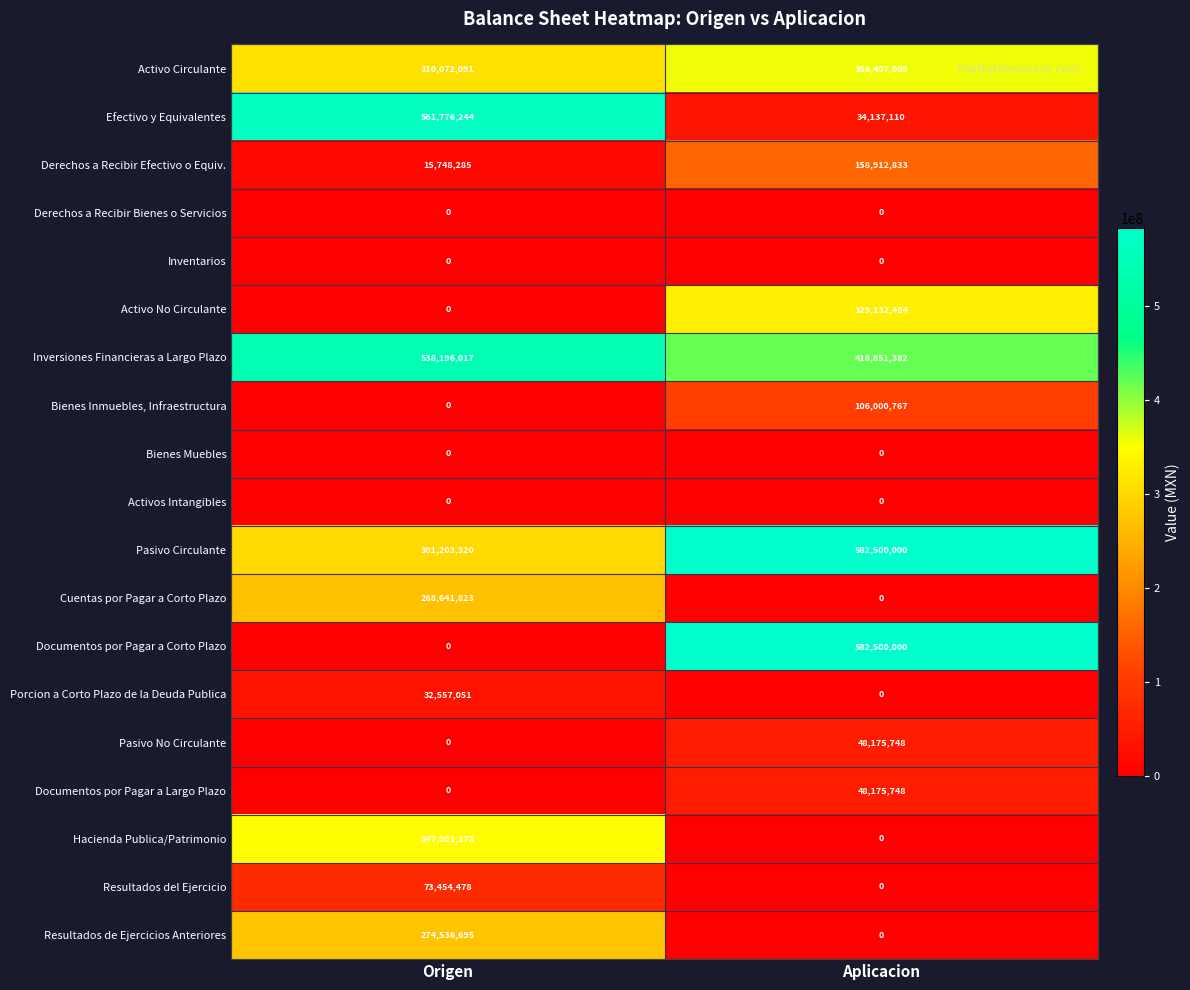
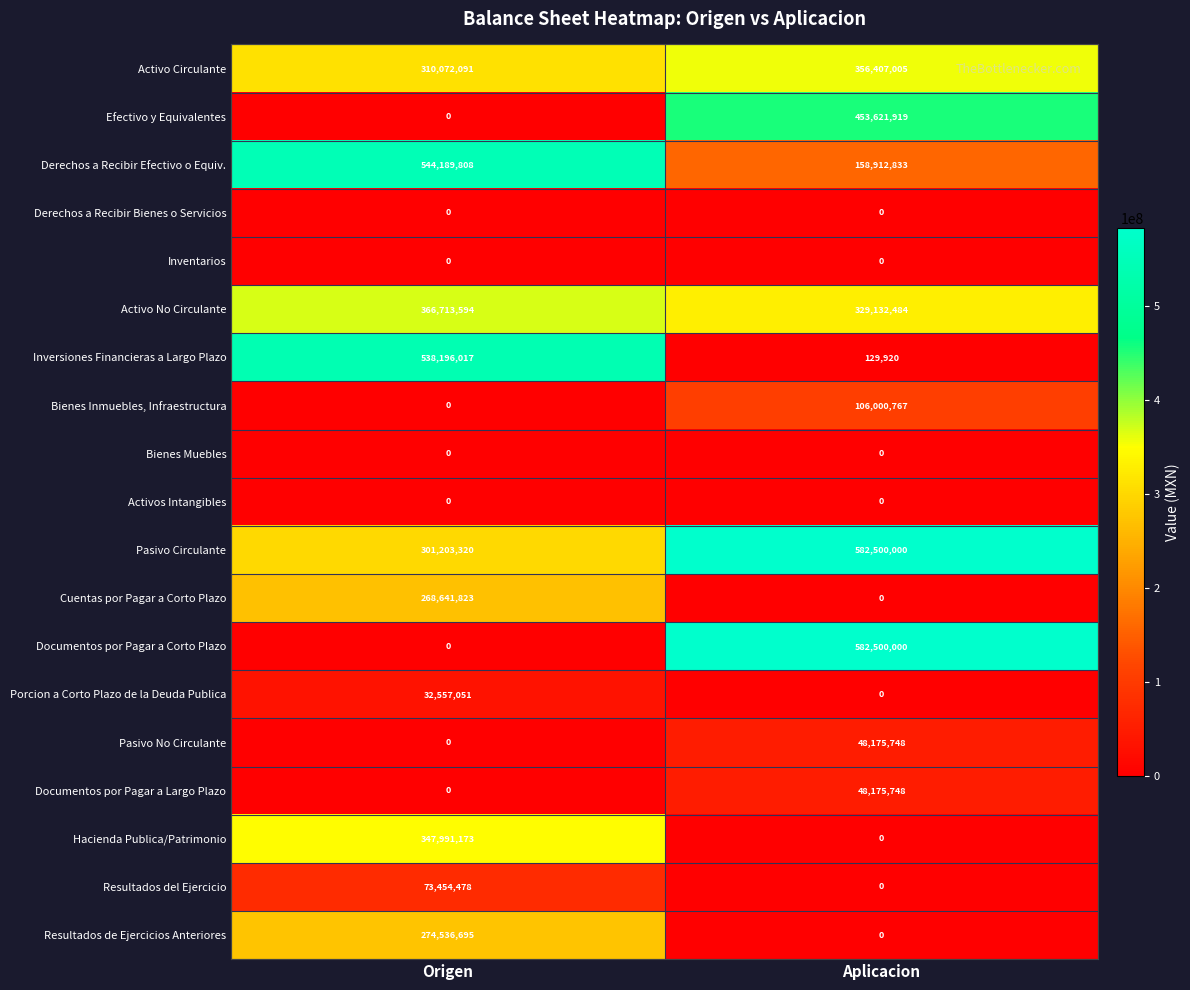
Efectivo y Equivalentes, Origen: 561,776,244 -> 0
Efectivo y Equivalentes, Aplicacion: 34,137,110 -> 453,621,919
Derechos a Recibir Efectivo o Equiv., Origen: 15,748,285 -> 544,189,808
Activo No Circulante, Origen: 0 -> 366,713,594
Inversiones Financieras a Largo Plazo, Aplicacion: 418,851,382 -> 129,920
